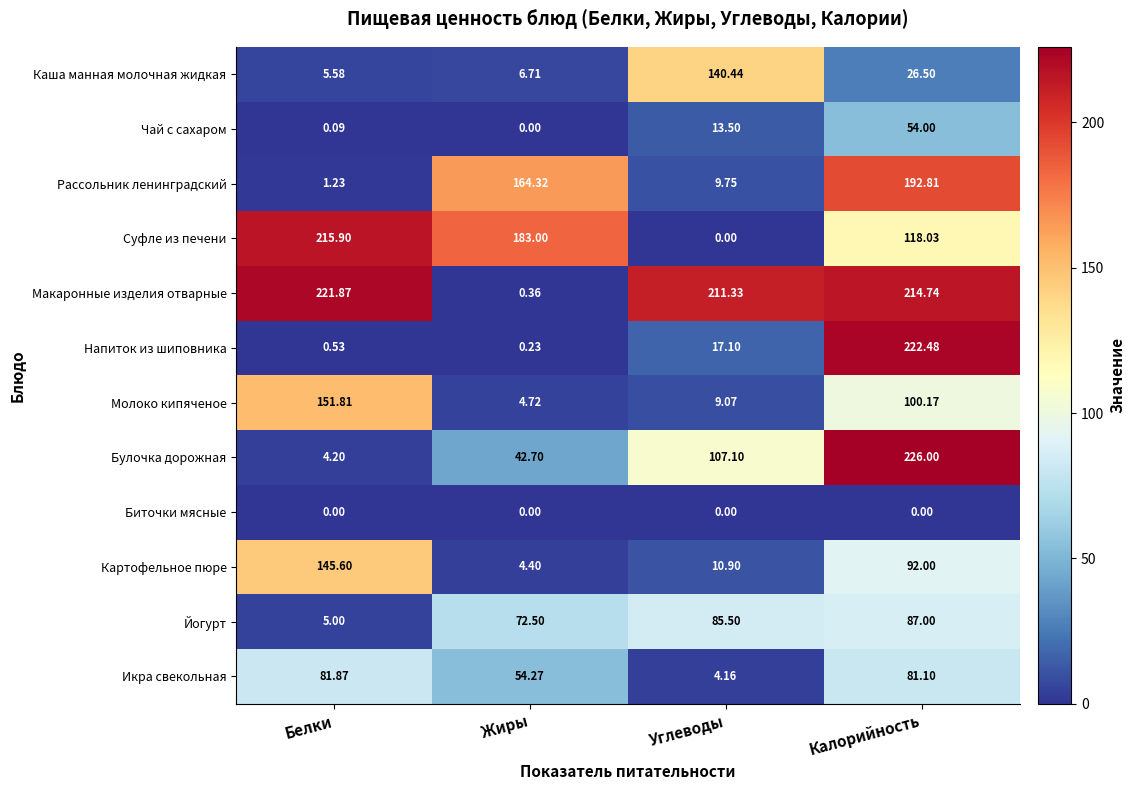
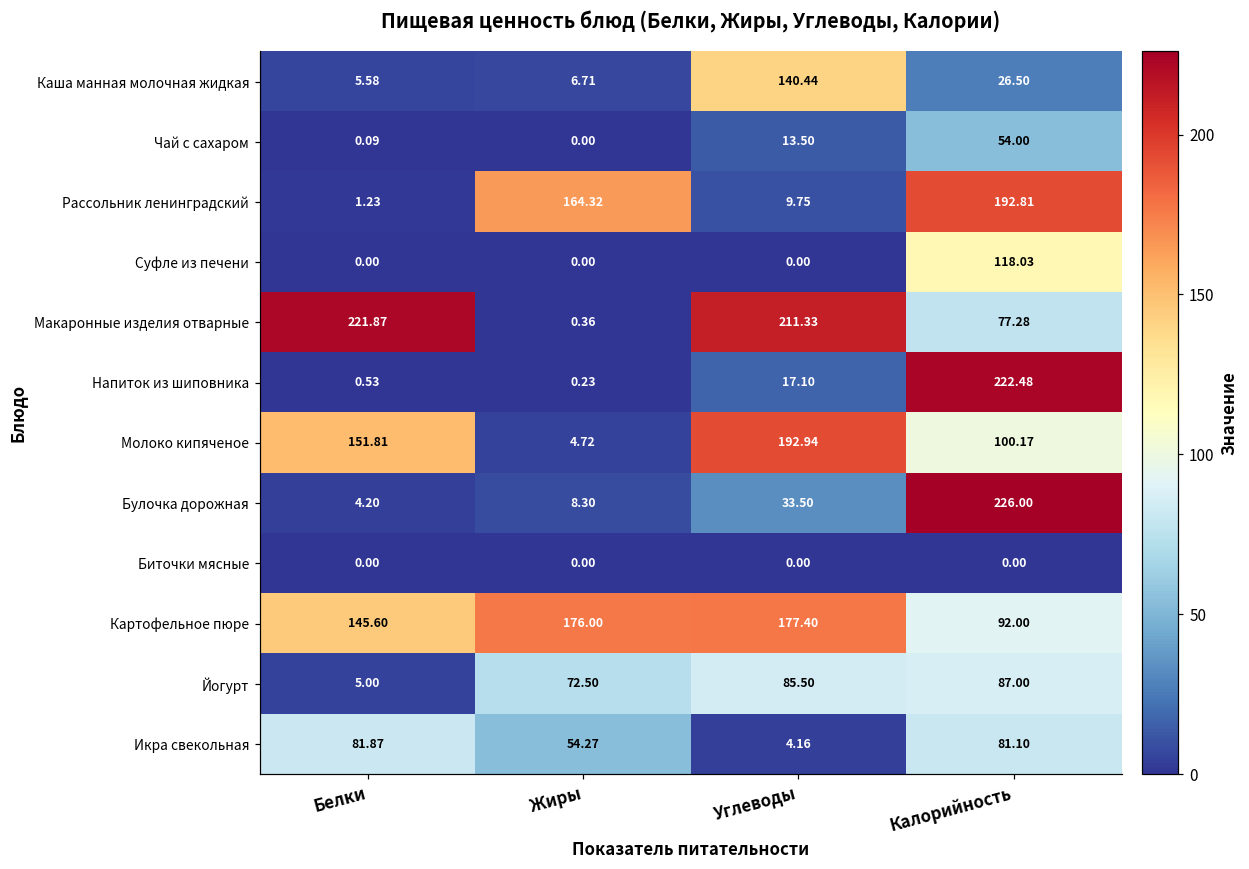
Суфле из печени, Белки: 215.90 -> 0.00
Суфле из печени, Жиры: 183.00 -> 0.00
Макаронные изделия отварные, Калорийность: 214.74 -> 77.28
Молоко кипяченое, Углеводы: 9.07 -> 192.94
Булочка дорожная, Жиры: 42.70 -> 8.30
Булочка дорожная, Углеводы: 107.10 -> 33.50
Картофельное пюре, Жиры: 4.40 -> 176.00
Картофельное пюре, Углеводы: 10.90 -> 177.40
